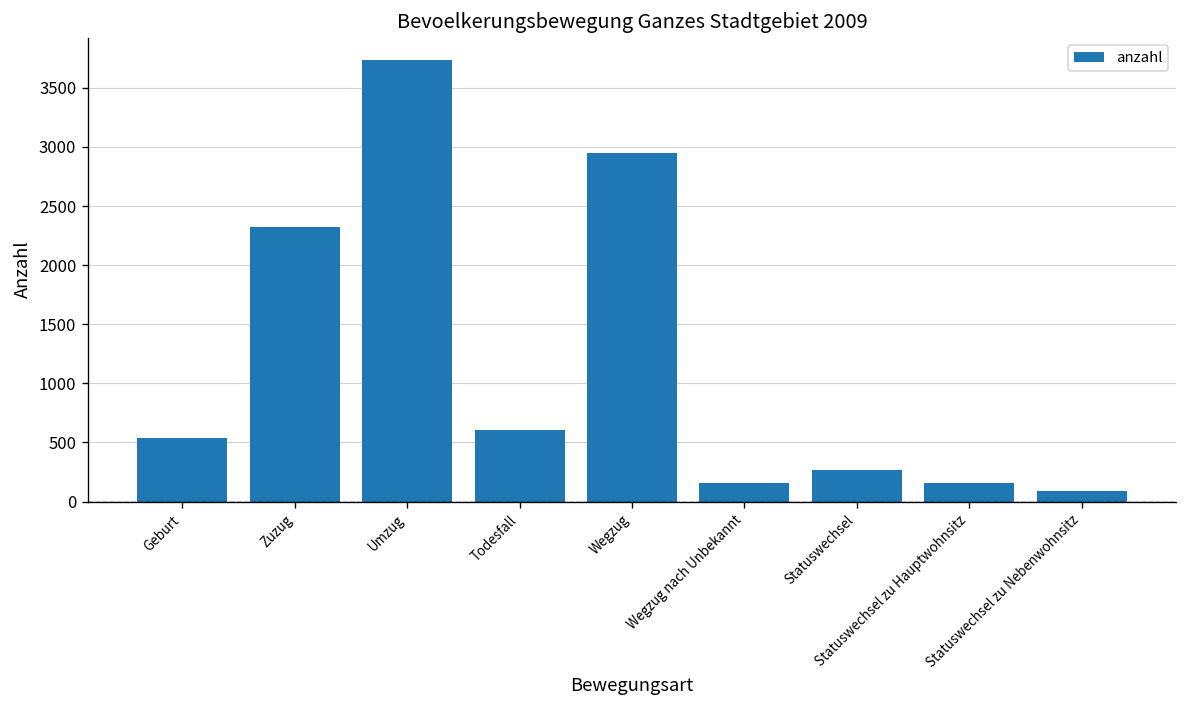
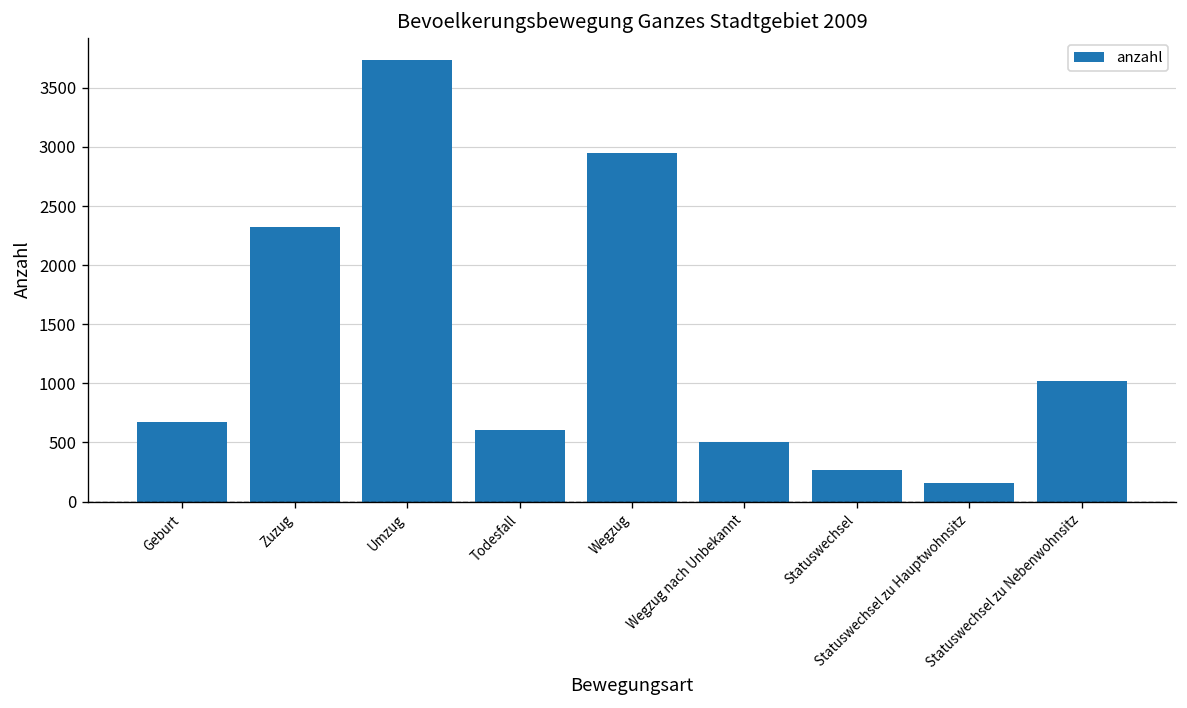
Geburt: 500 -> 700
Wegzug nach Unbekannt: 200 -> 500
Statuswechsel zu Nebenwohnsitz: 100 -> 1000
